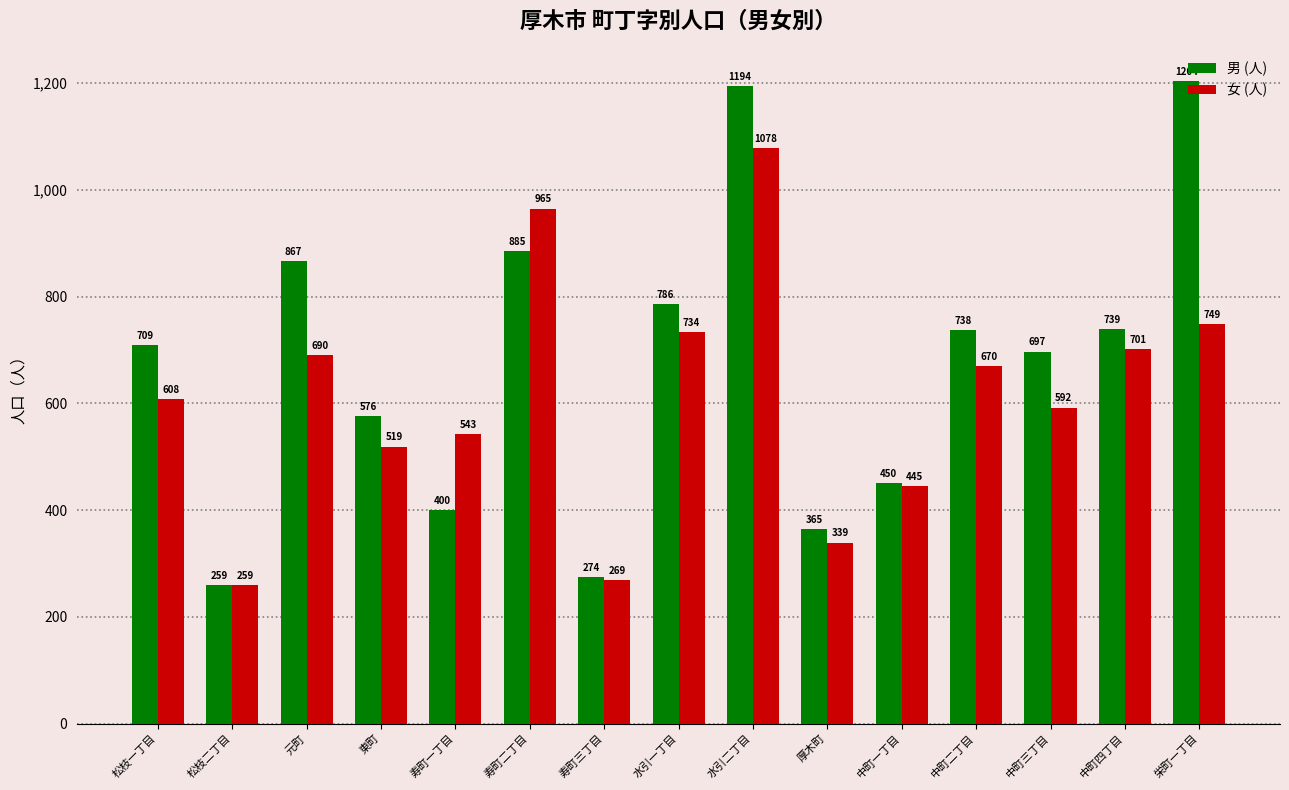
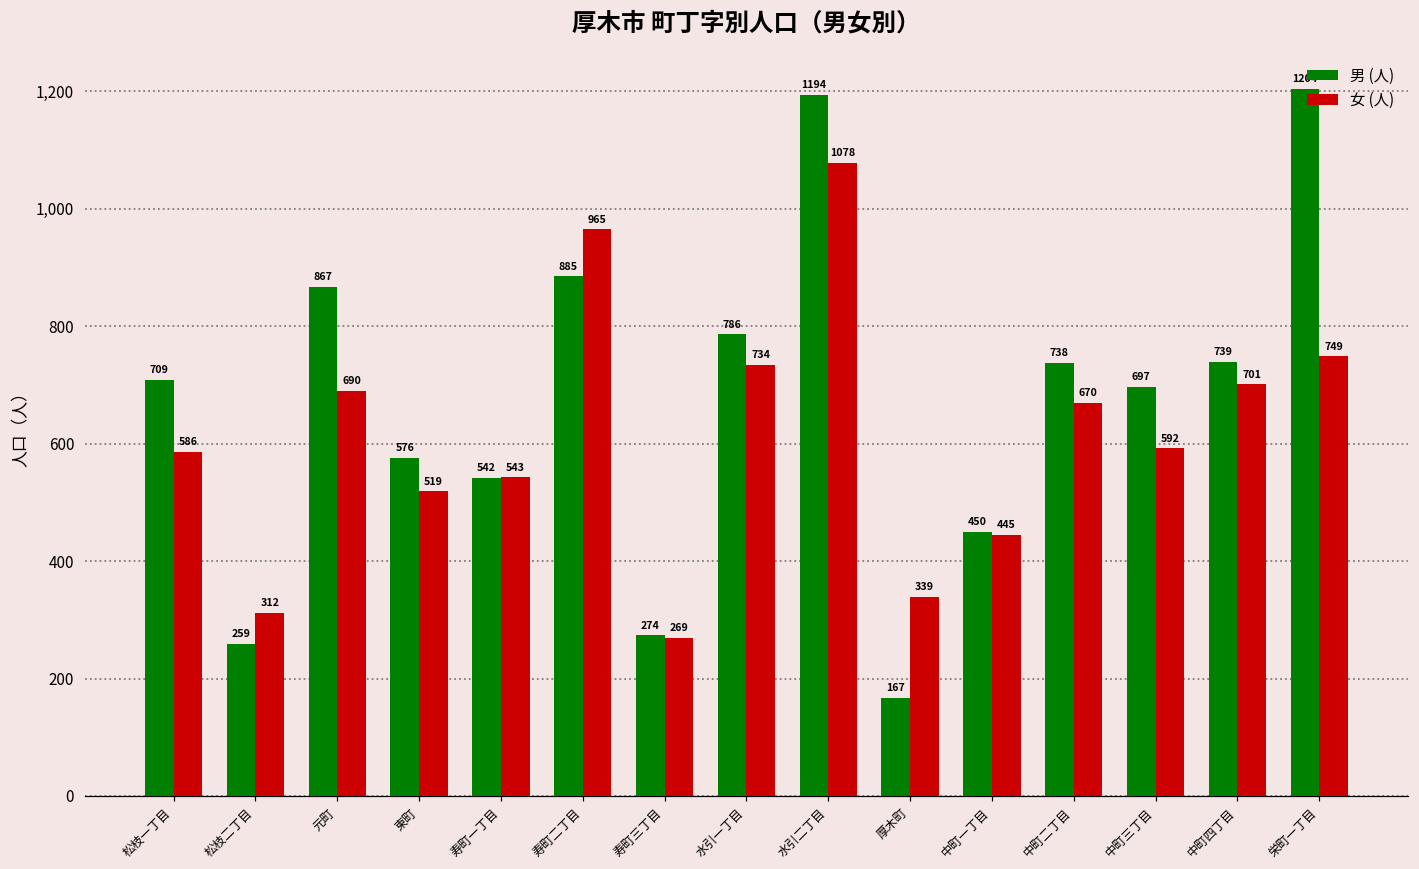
女 (人), 松枝一丁目: 608 -> 586
女 (人), 松枝二丁目: 259 -> 312
男 (人), 寿町一丁目: 400 -> 542
男 (人), 厚木町: 365 -> 167
